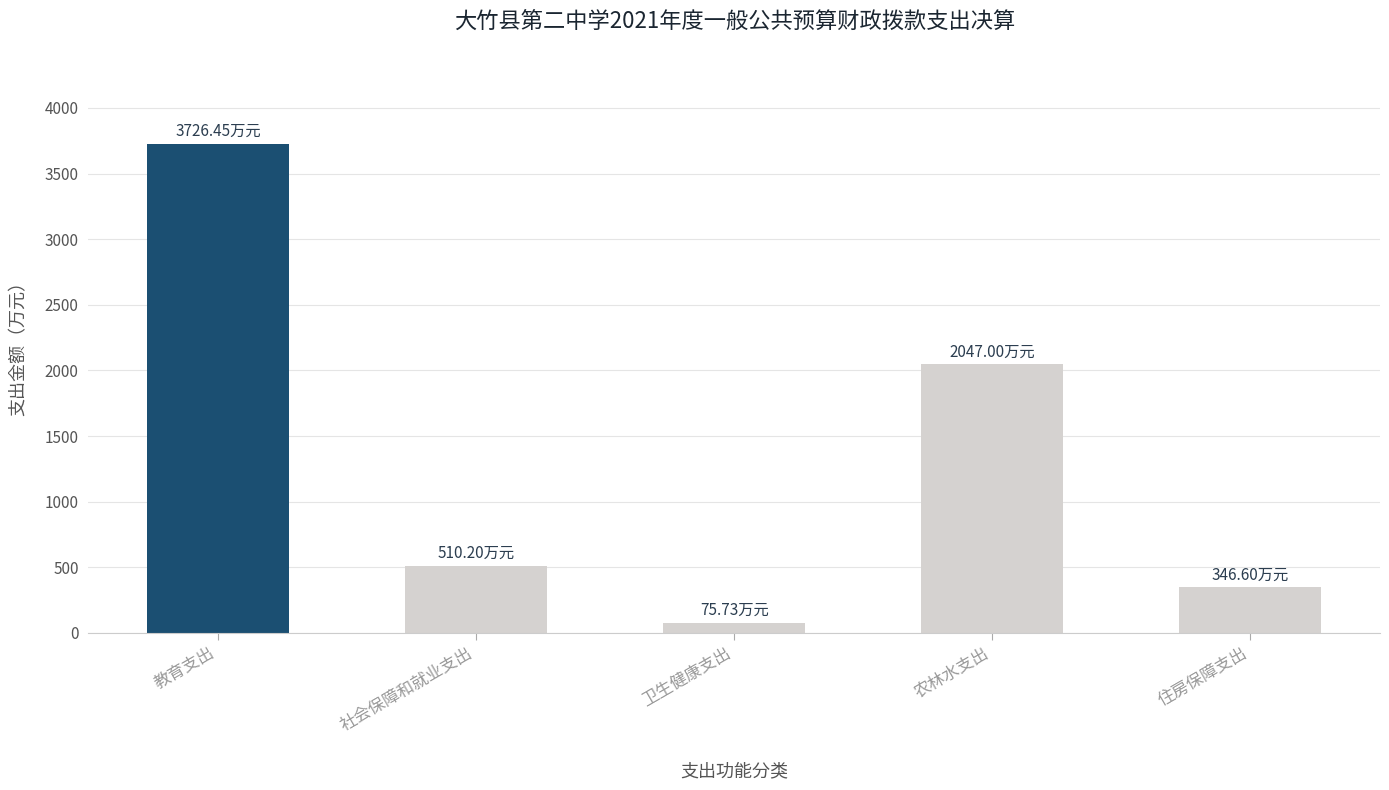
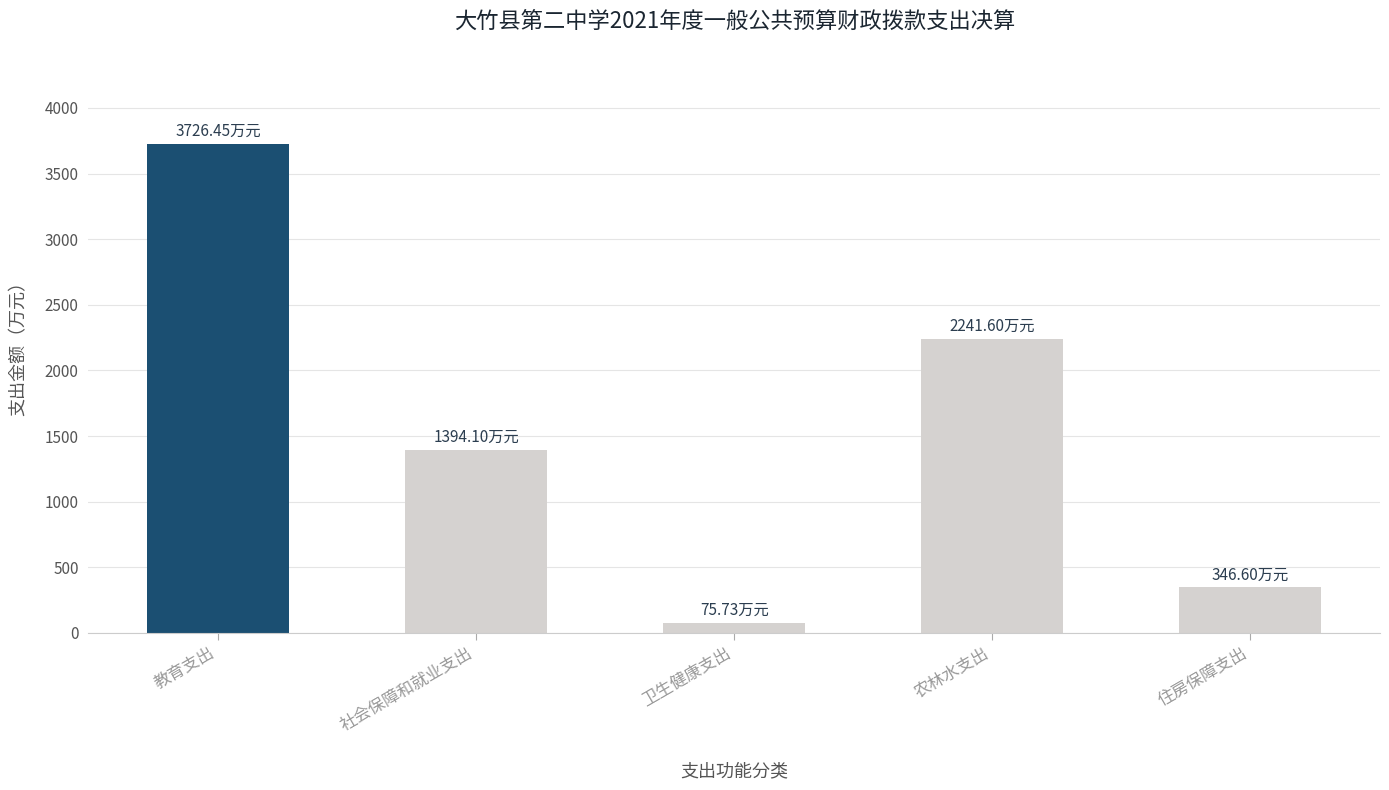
社会保障和就业支出: 510.20 -> 1394.10
农林水支出: 2047.00 -> 2241.60
